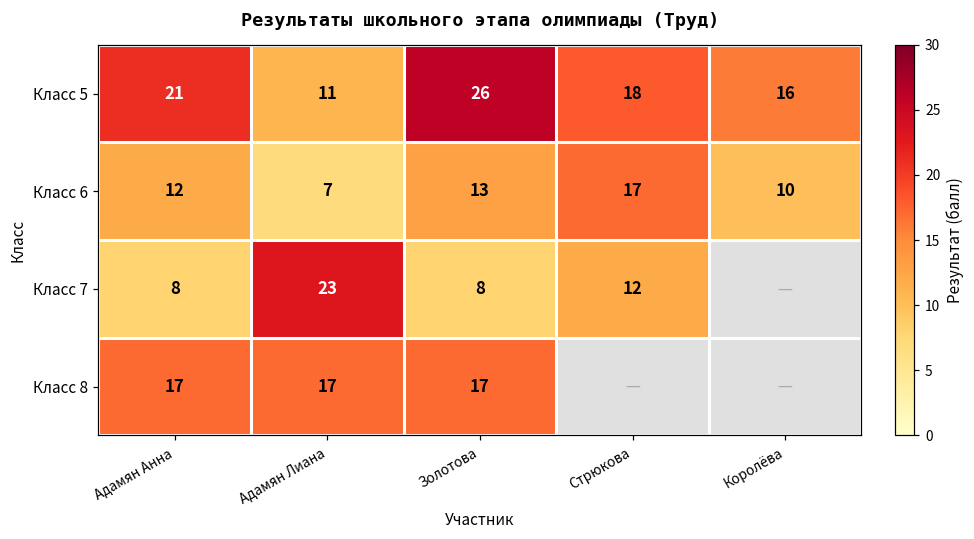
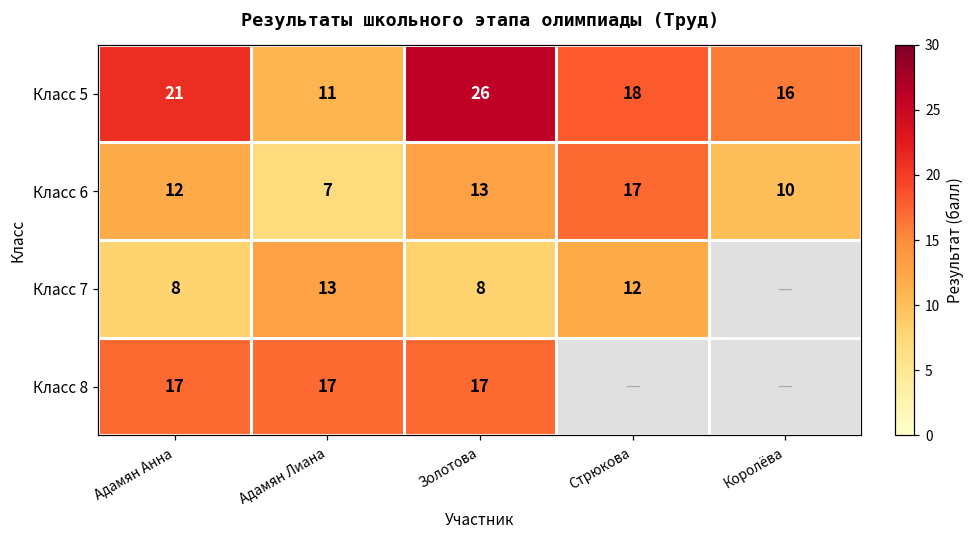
Класс 7, Адамян Лиана: 23 -> 13
